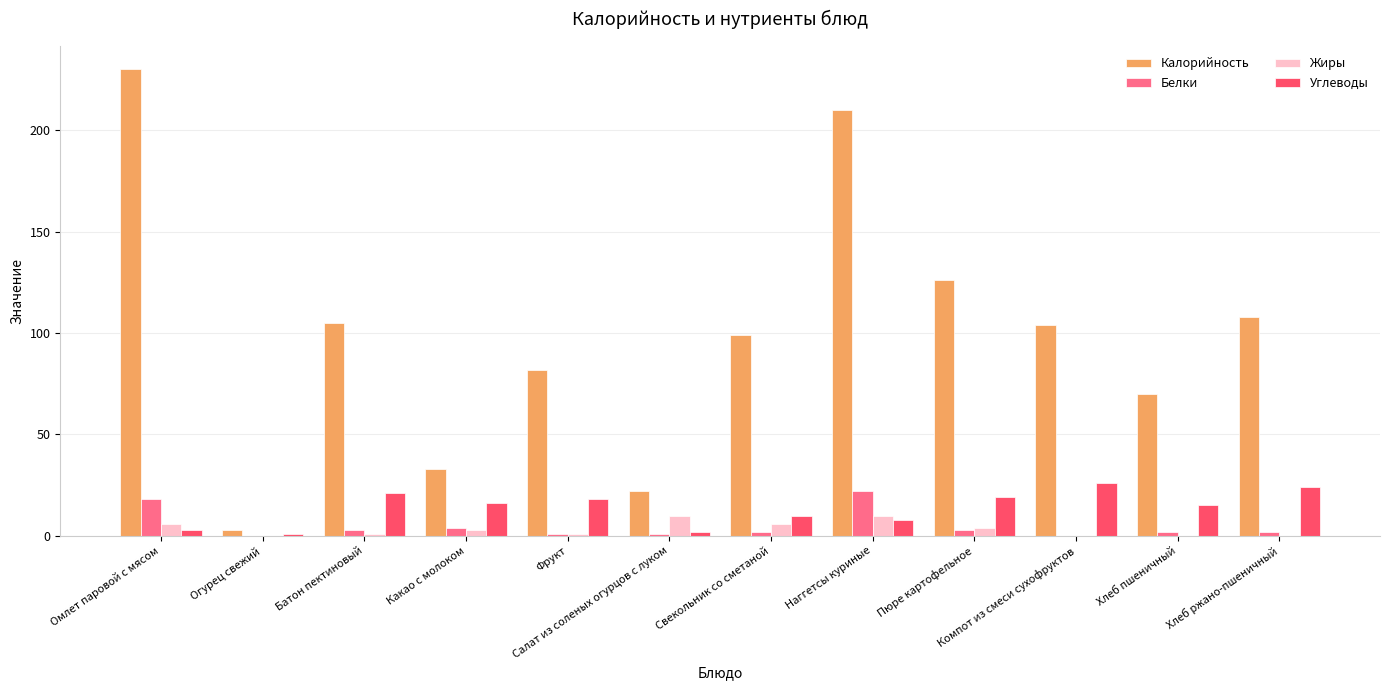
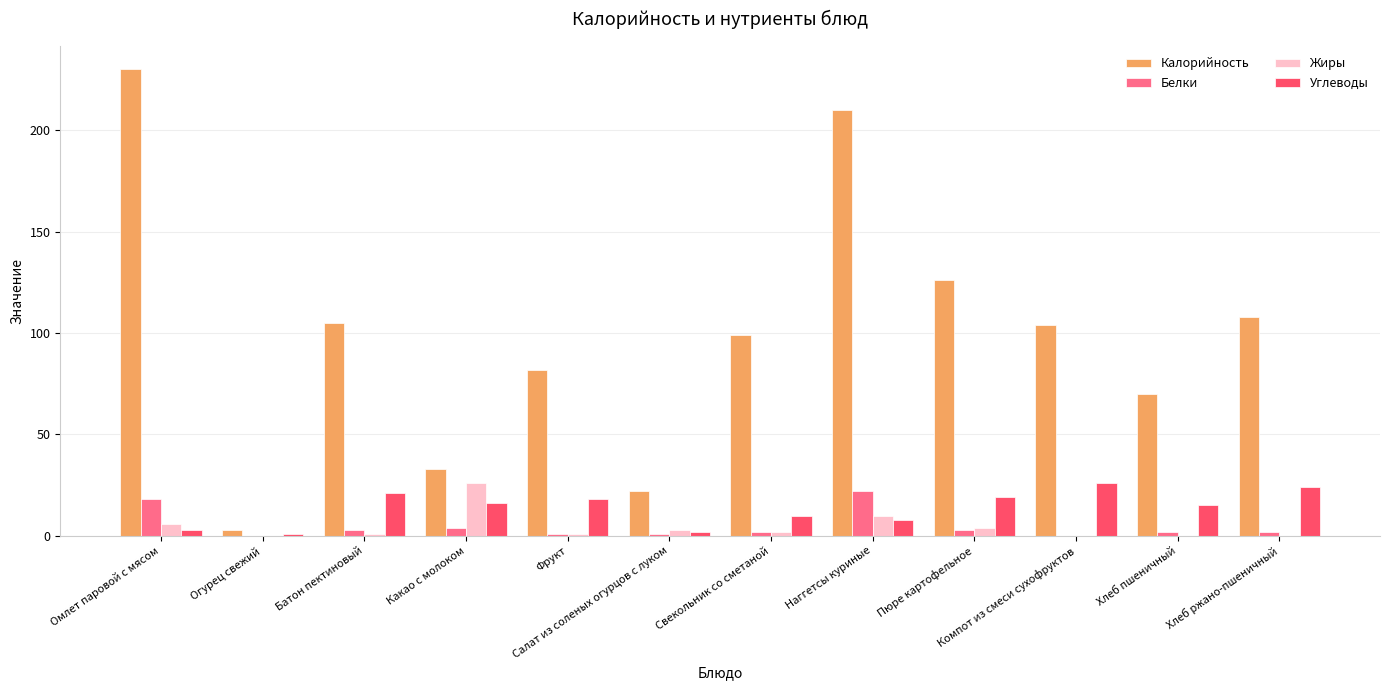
Жиры, Какао с молоком: 3 -> 26
Жиры, Салат из соленых огурцов с луком: 10 -> 3
Жиры, Свекольник со сметаной: 6 -> 2
